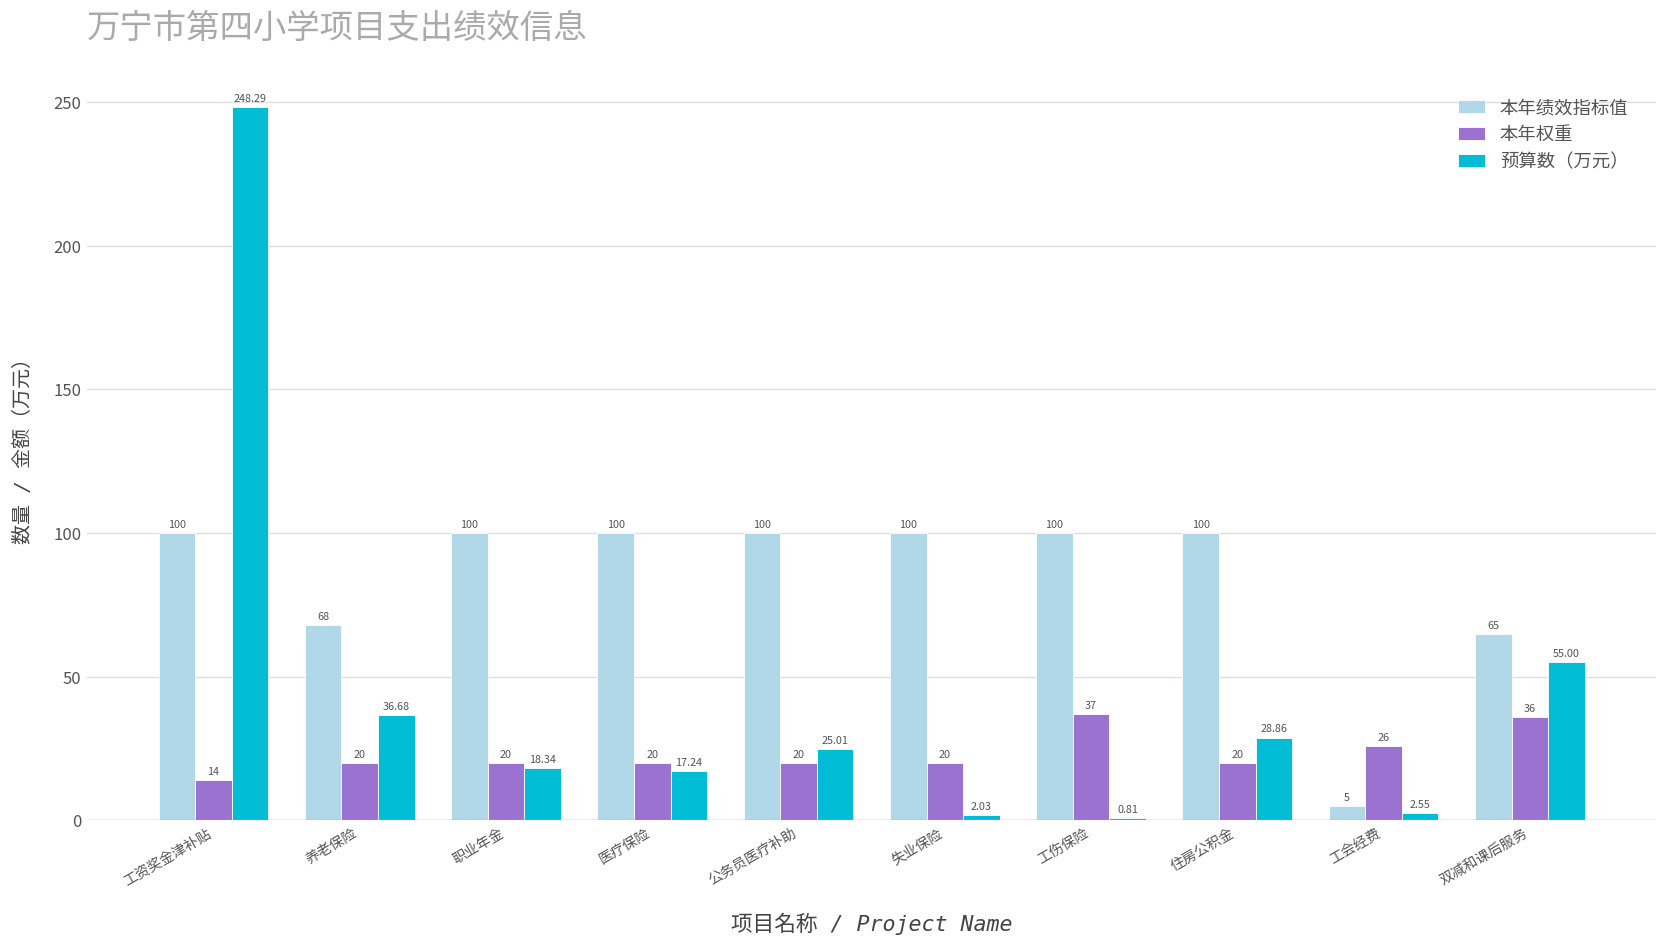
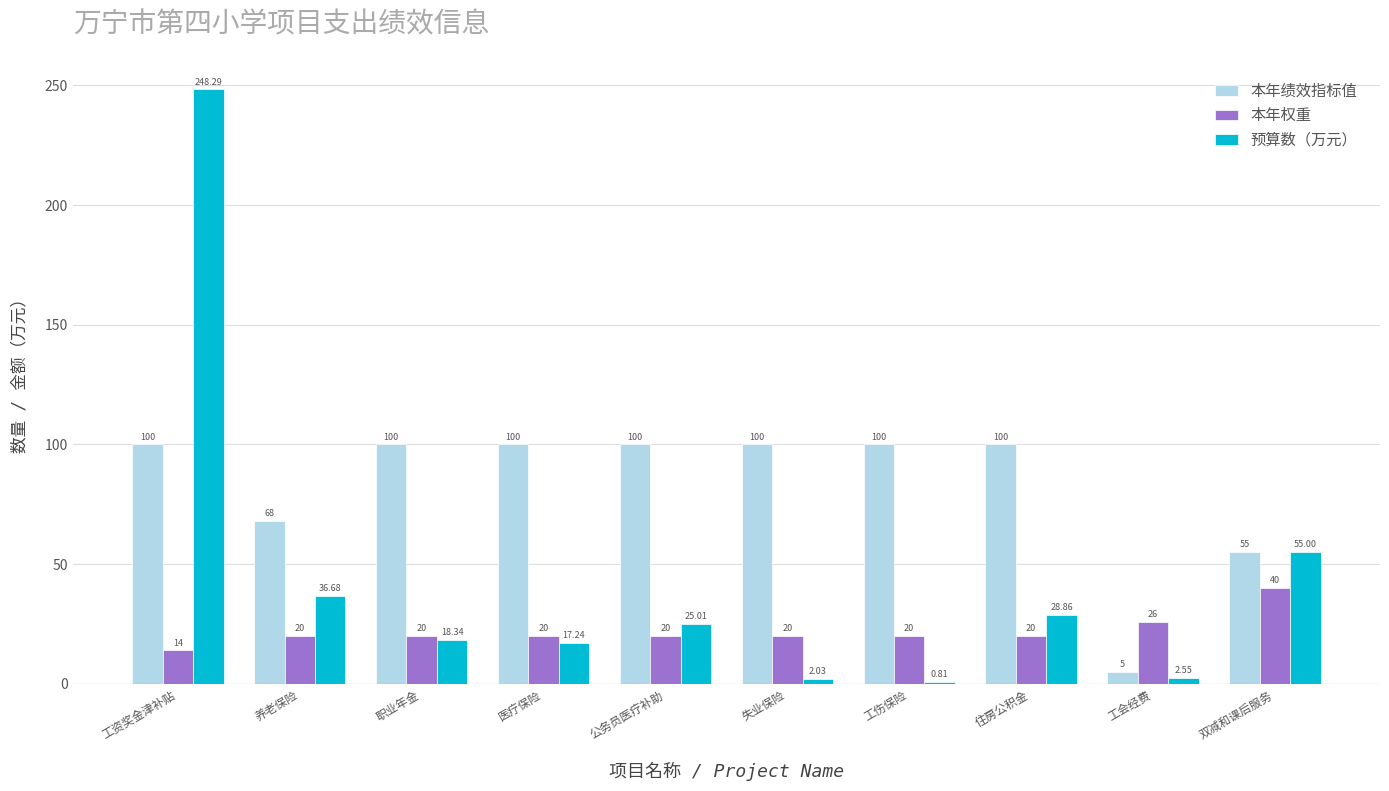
本年权重, 工伤保险: 37 -> 20
本年绩效指标值, 双减和课后服务: 65 -> 55
本年权重, 双减和课后服务: 36 -> 40
